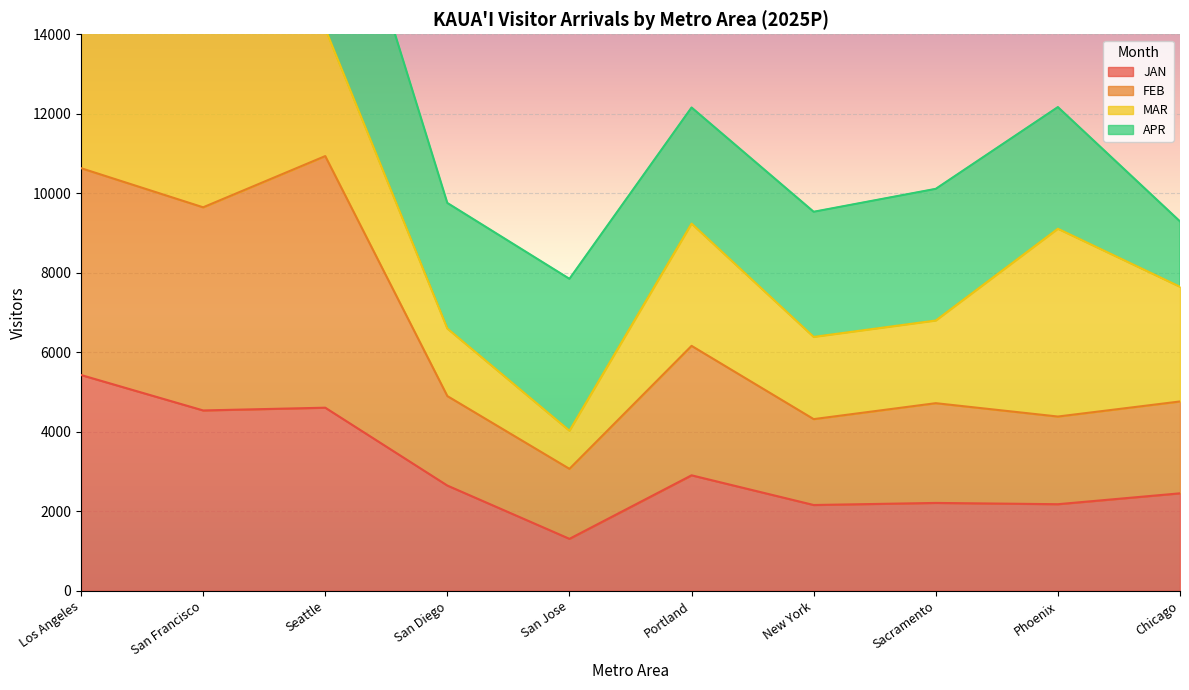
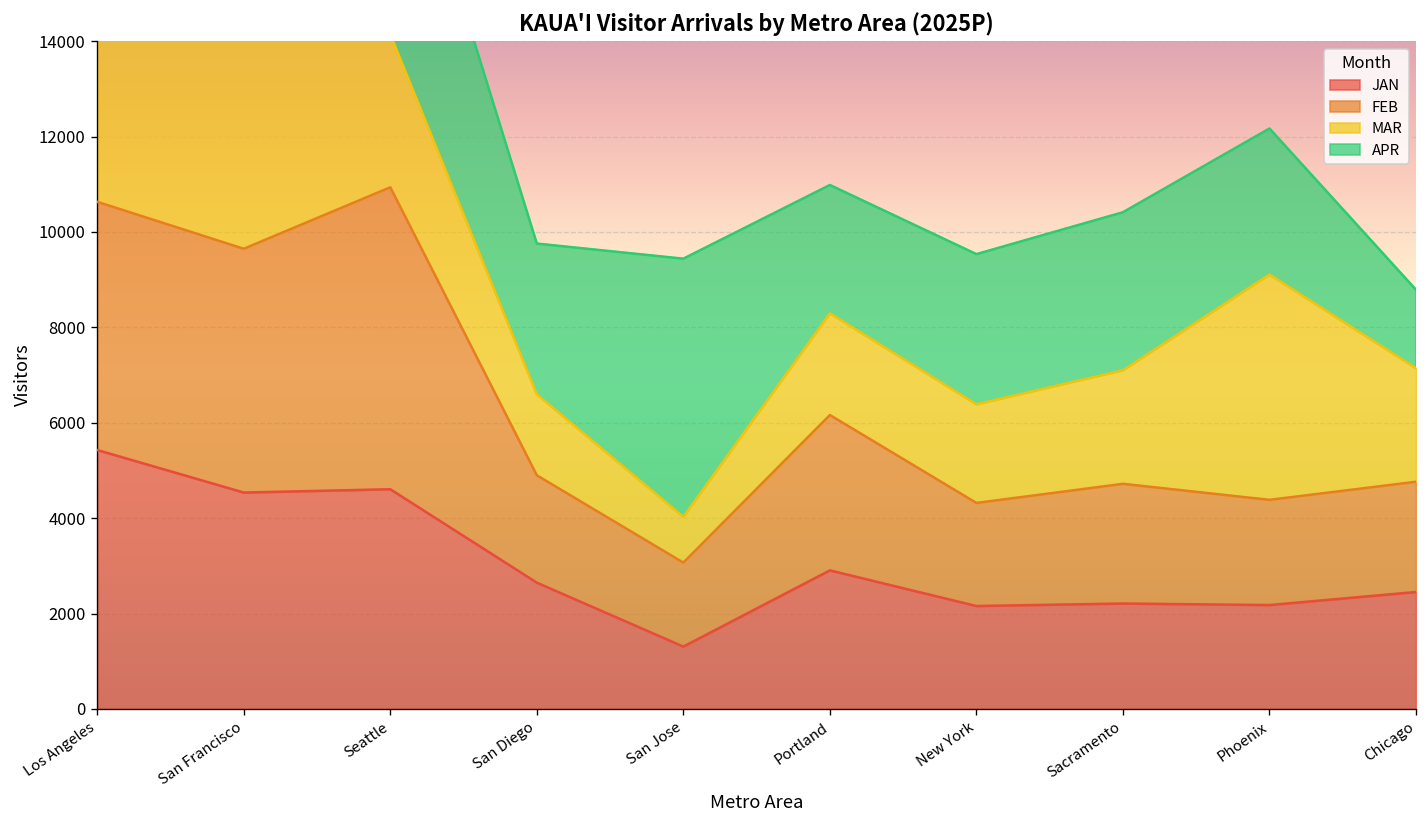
APR, San Jose: 3800 -> 5400
MAR, Portland: 3100 -> 2100
APR, Portland: 2900 -> 2700
MAR, Sacramento: 2100 -> 2400
MAR, Chicago: 2900 -> 2400
